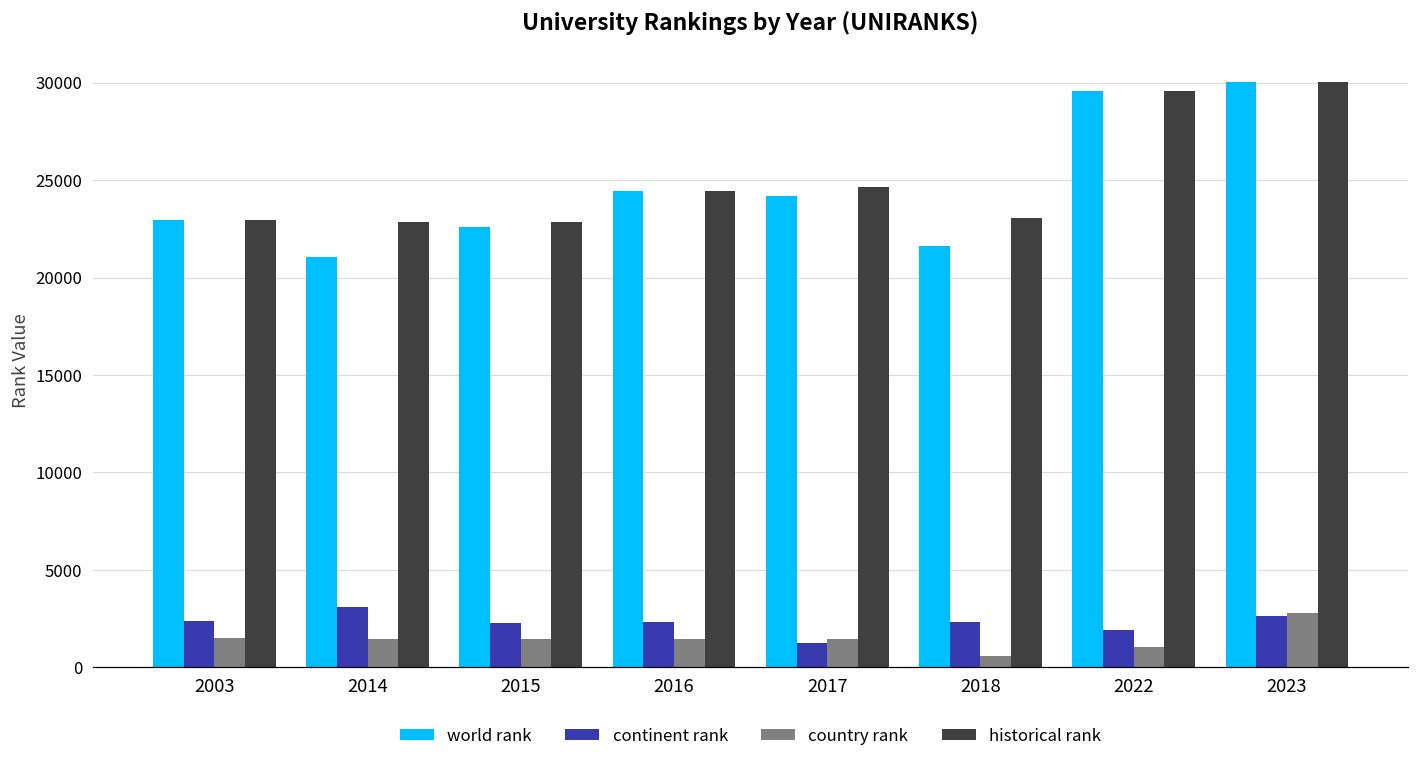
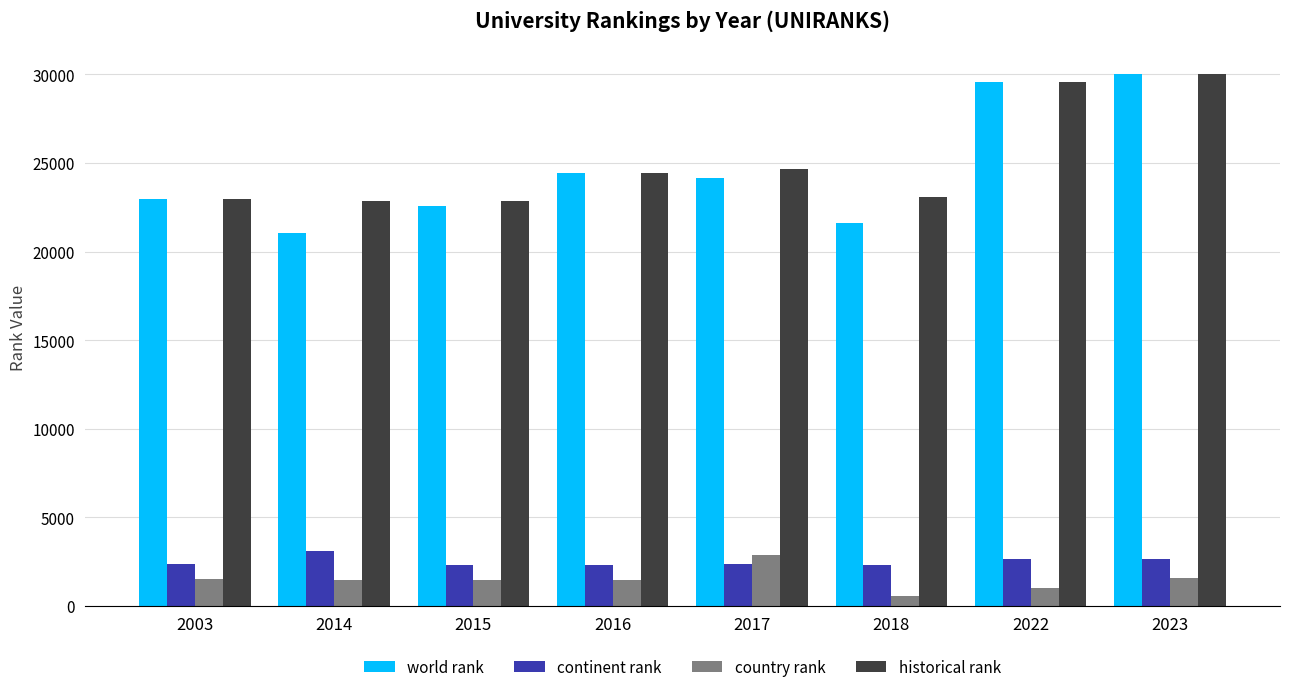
continent rank, 2017: 1300 -> 2300
country rank, 2017: 1500 -> 2800
continent rank, 2022: 1900 -> 2600
country rank, 2023: 2800 -> 1600
